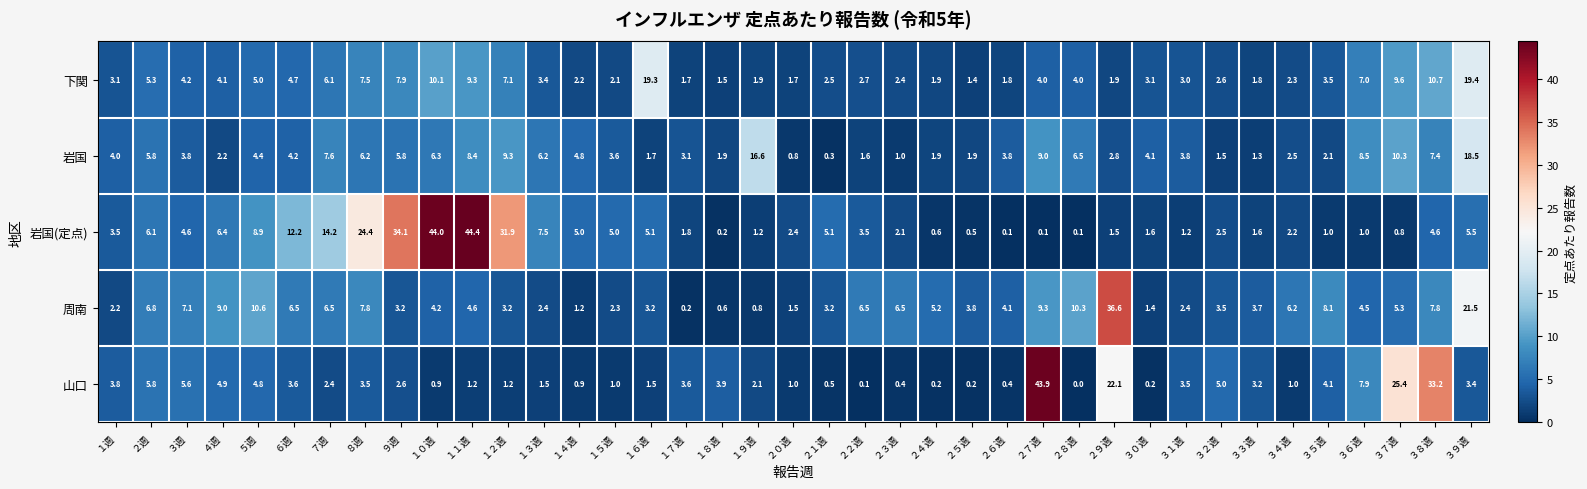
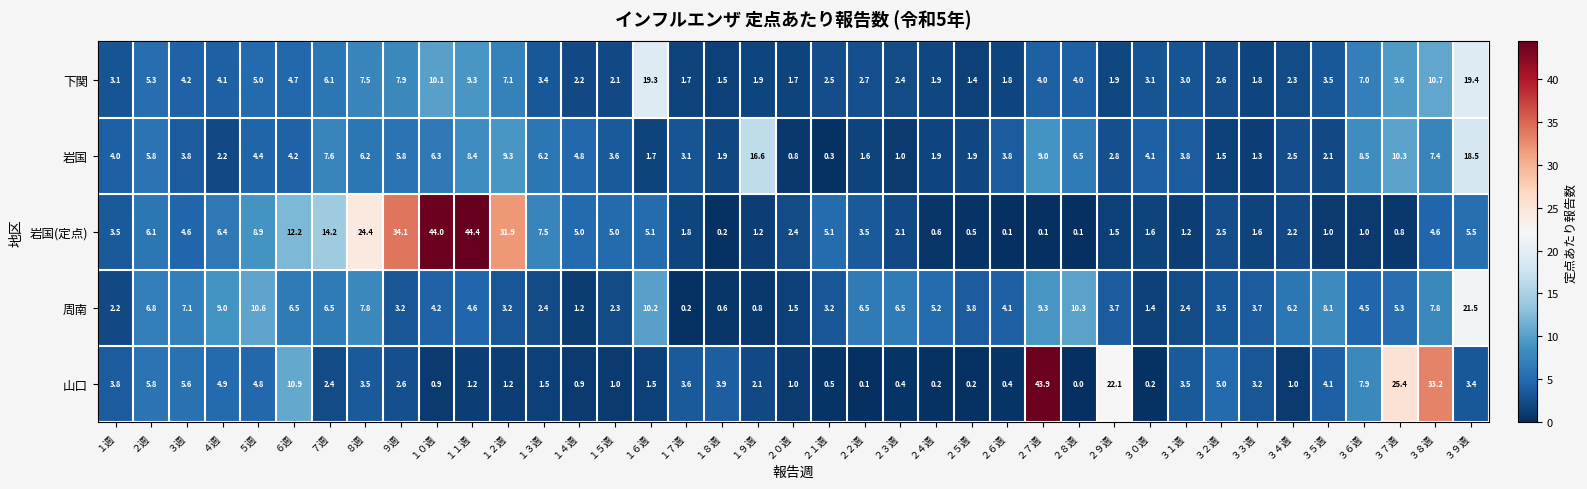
周南, １６週: 3.2 -> 10.2
周南, ２９週: 36.6 -> 3.7
山口, ６週: 3.6 -> 10.9
